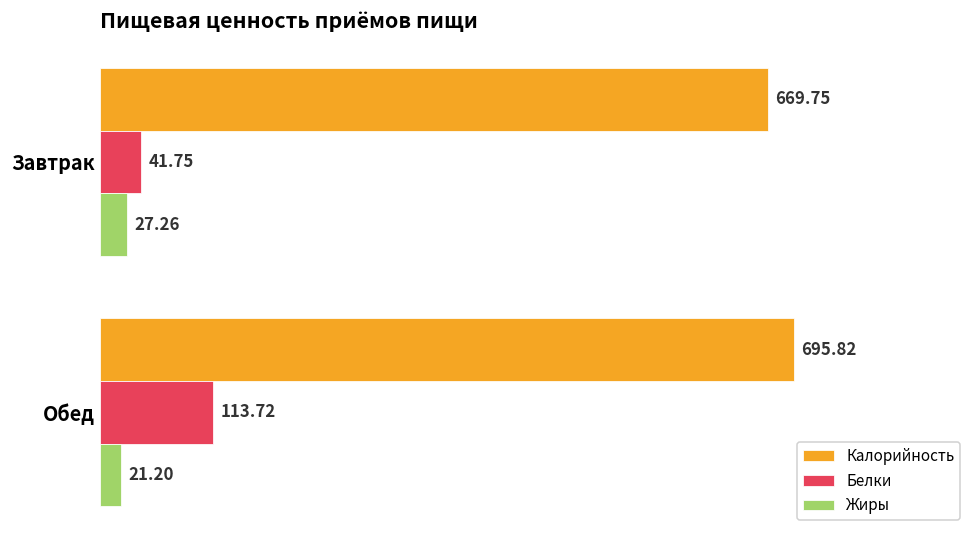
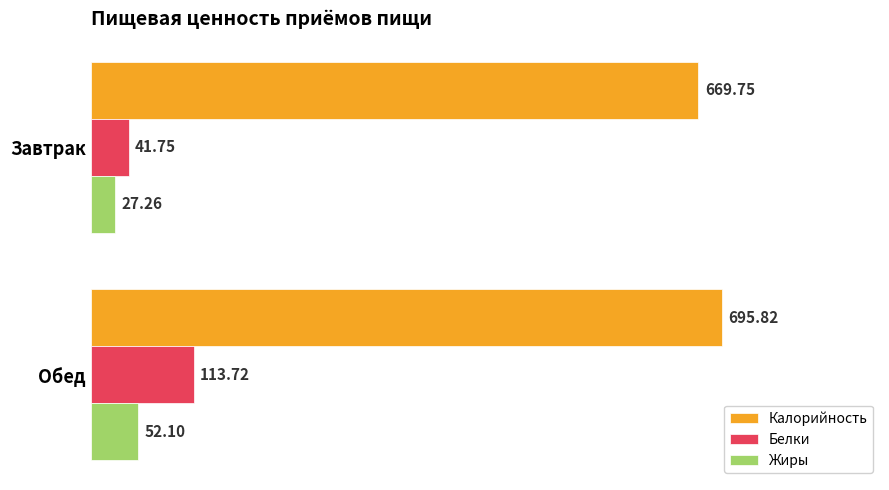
Жиры, Обед: 21.20 -> 52.10
